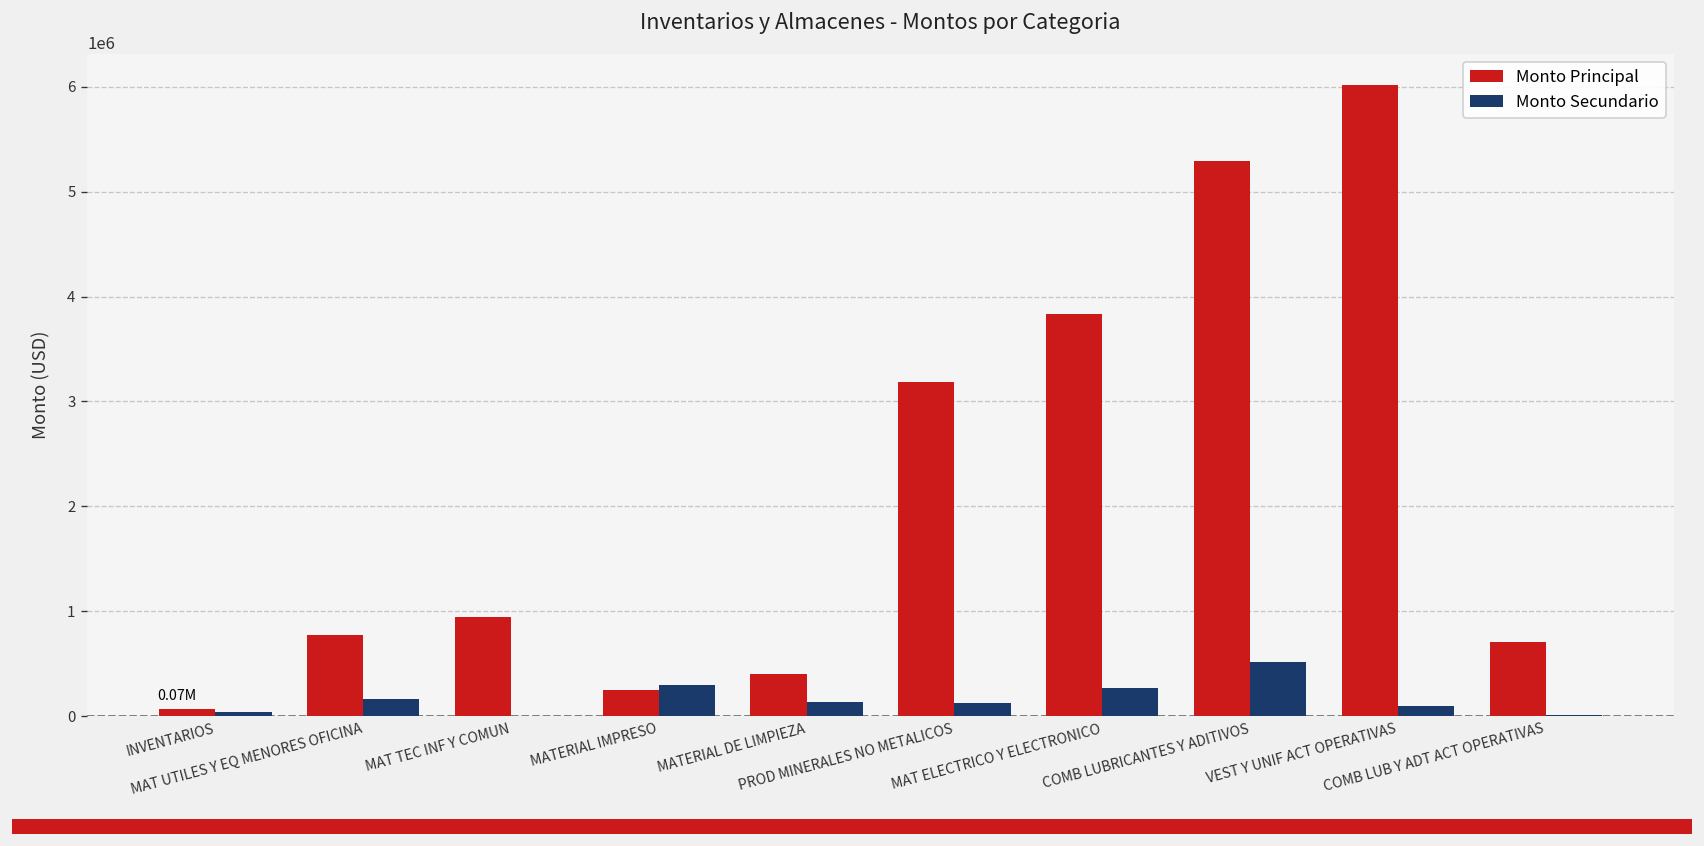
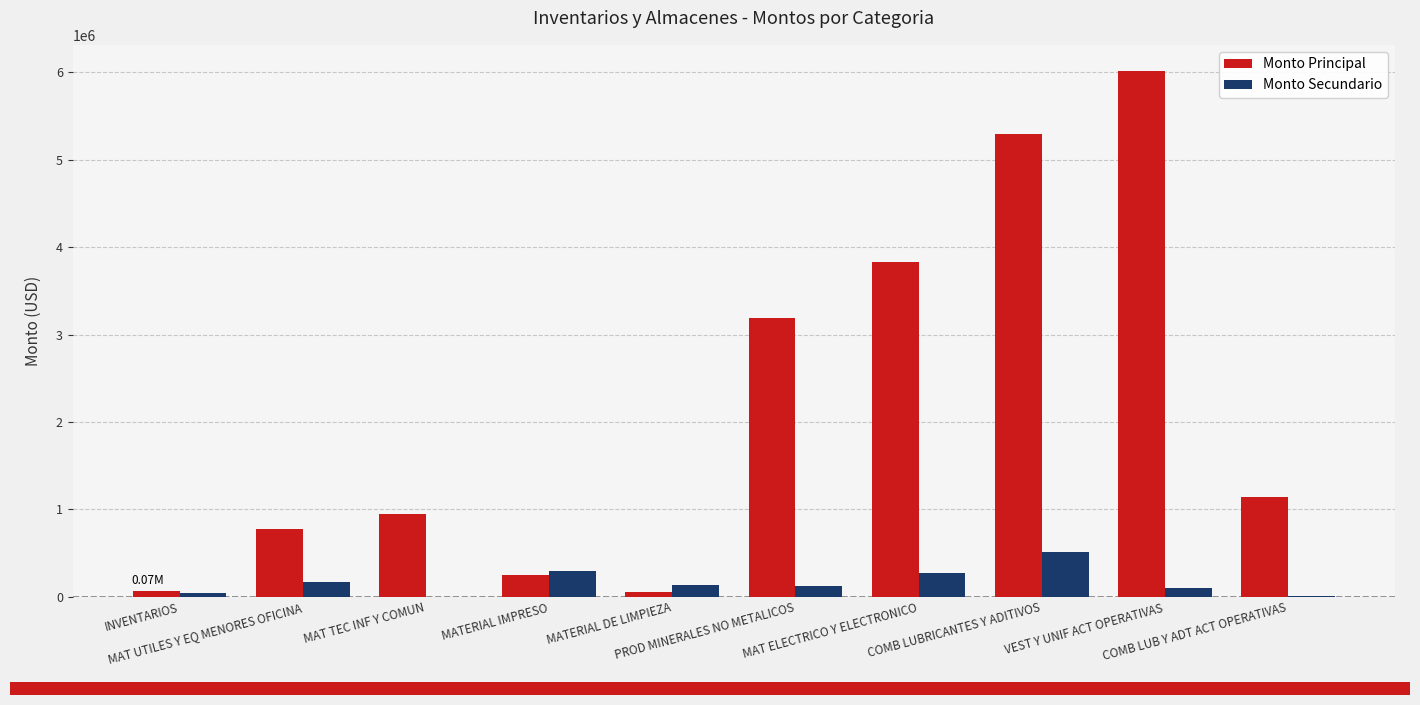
Monto Principal, MATERIAL DE LIMPIEZA: 400000 -> 100000
Monto Principal, COMB LUB Y ADT ACT OPERATIVAS: 700000 -> 1100000
